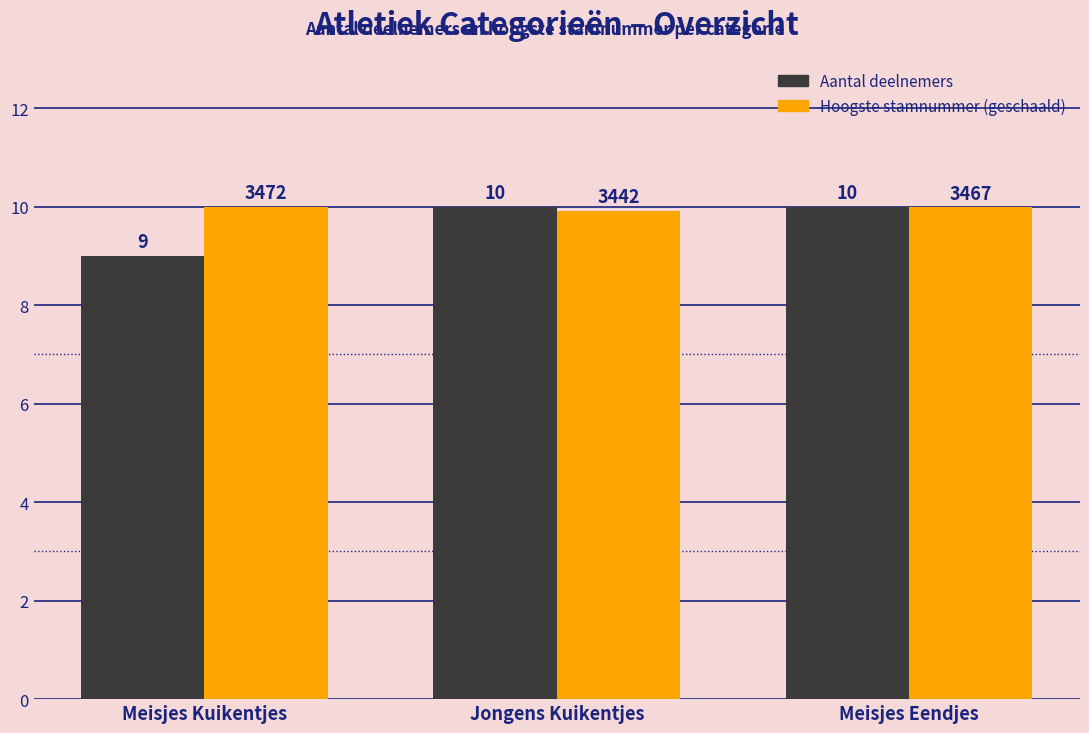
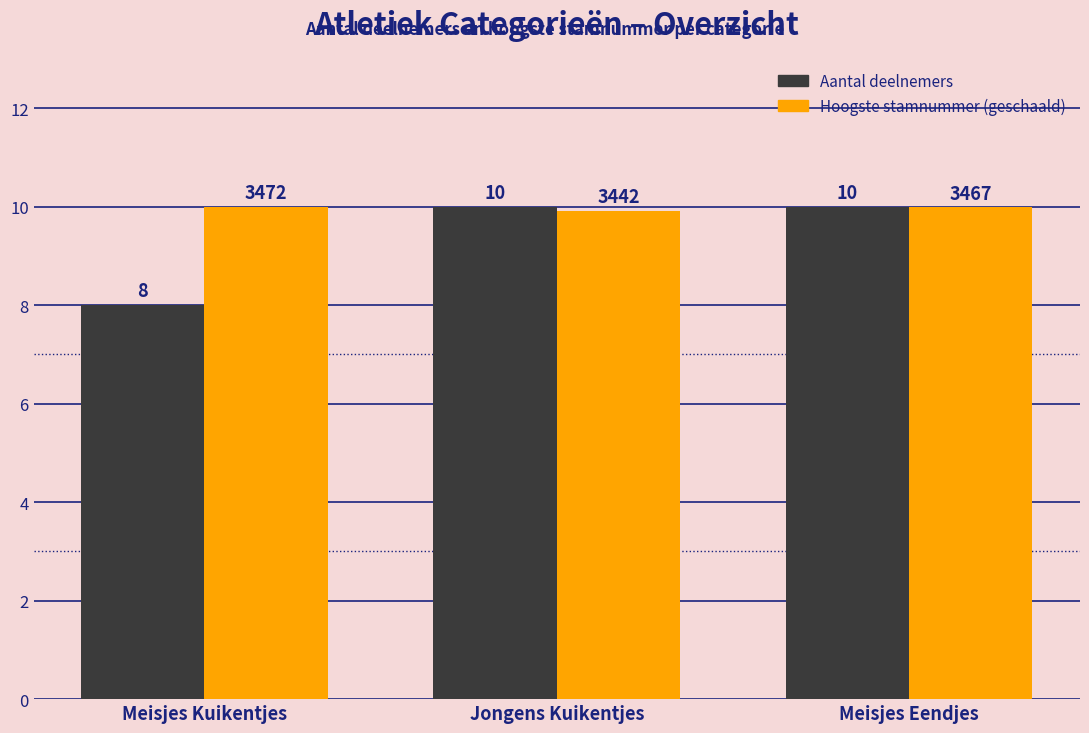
Aantal deelnemers, Meisjes Kuikentjes: 9 -> 8
